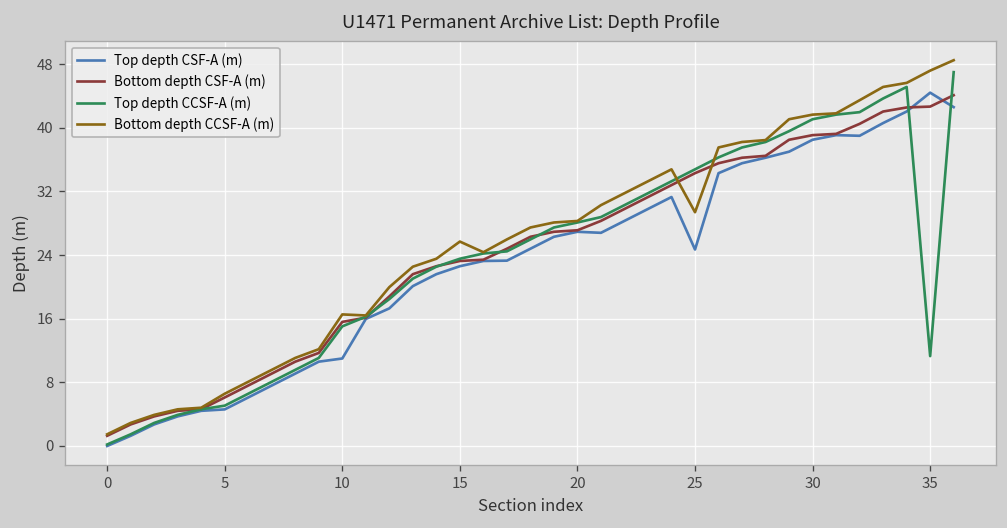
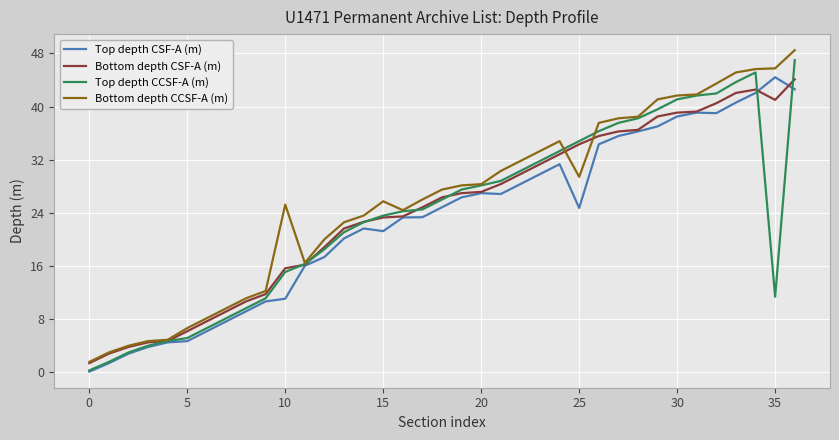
Bottom depth CCSF-A (m), 10: 17 -> 25
Top depth CSF-A (m), 15: 23 -> 21
Bottom depth CSF-A (m), 35: 43 -> 41
Bottom depth CCSF-A (m), 35: 47 -> 46
